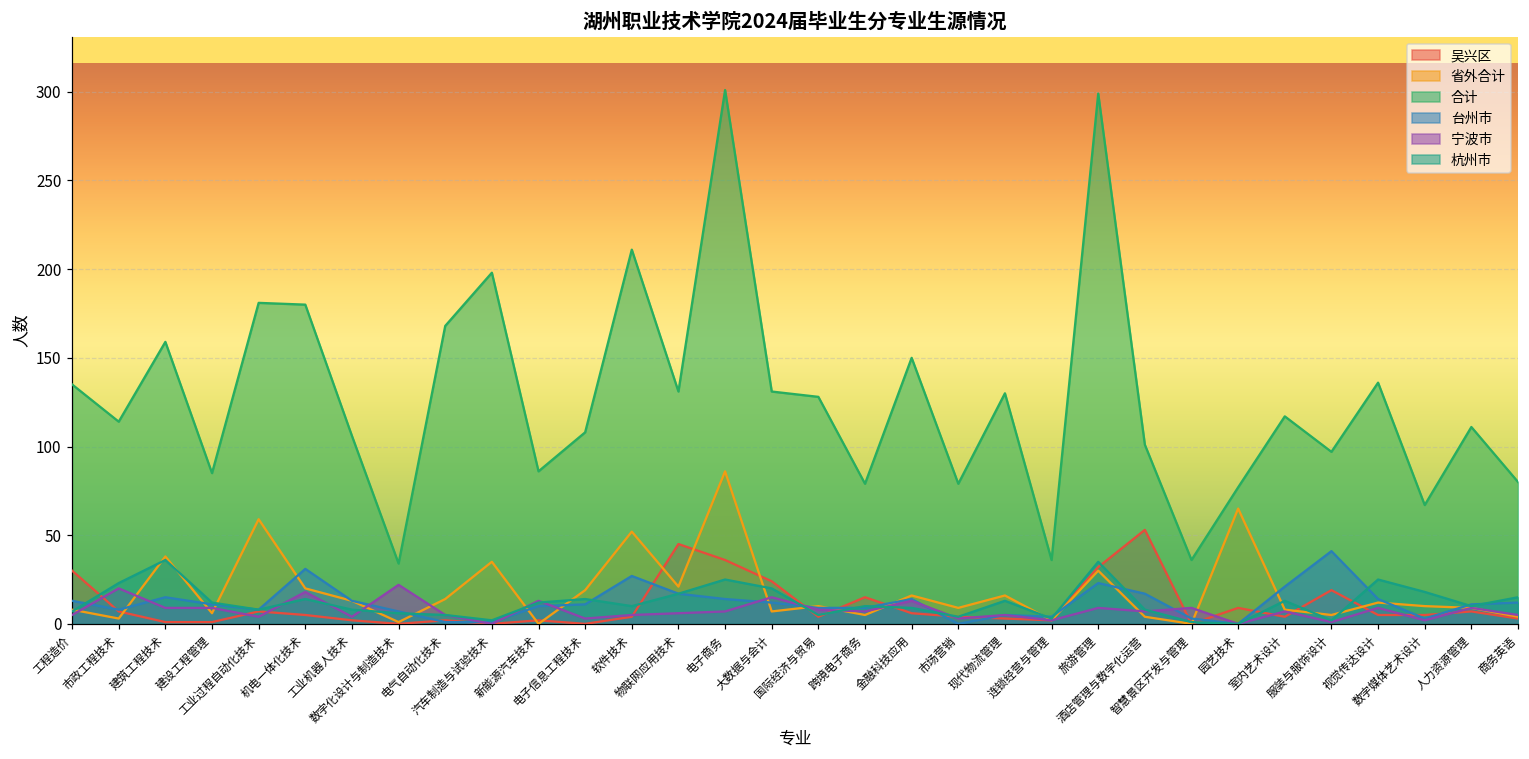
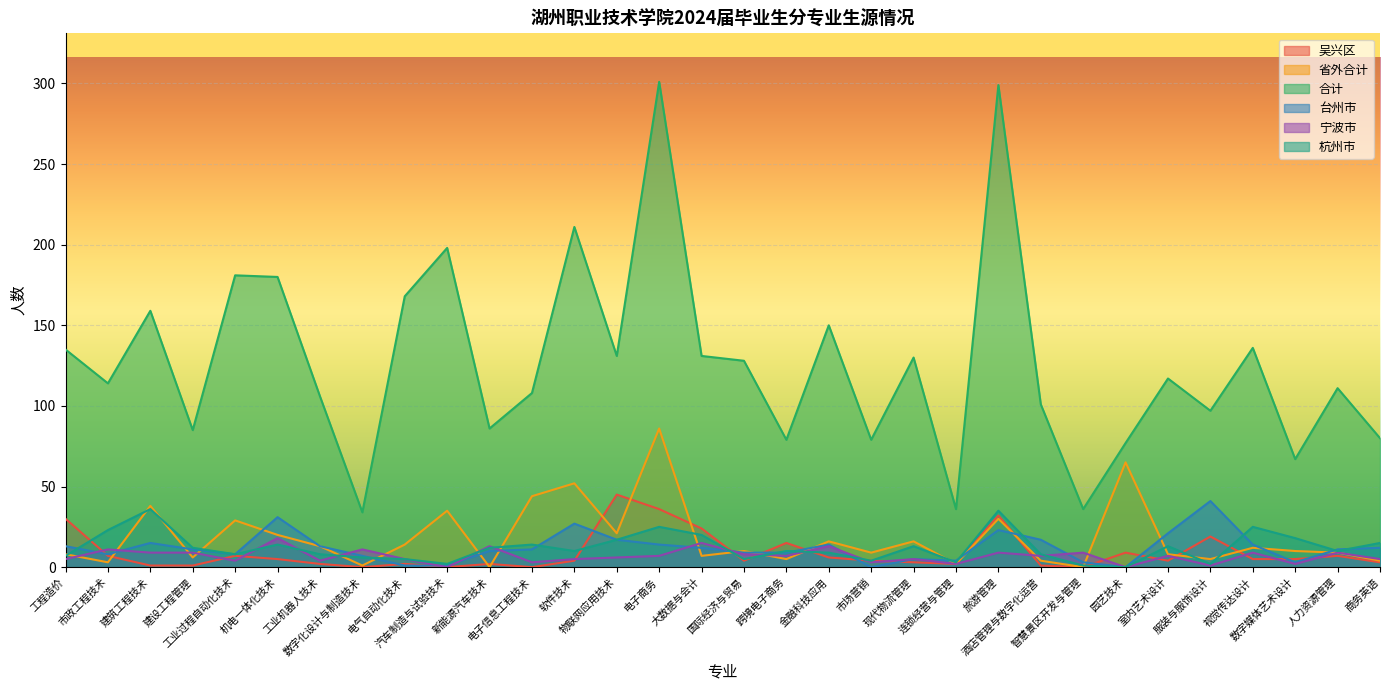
宁波市, 市政工程技术: 20 -> 11
省外合计, 工业过程自动化技术: 59 -> 29
宁波市, 数字化设计与制造技术: 22 -> 11
省外合计, 电子信息工程技术: 19 -> 44
吴兴区, 酒店管理与数字化运营: 53 -> 1
